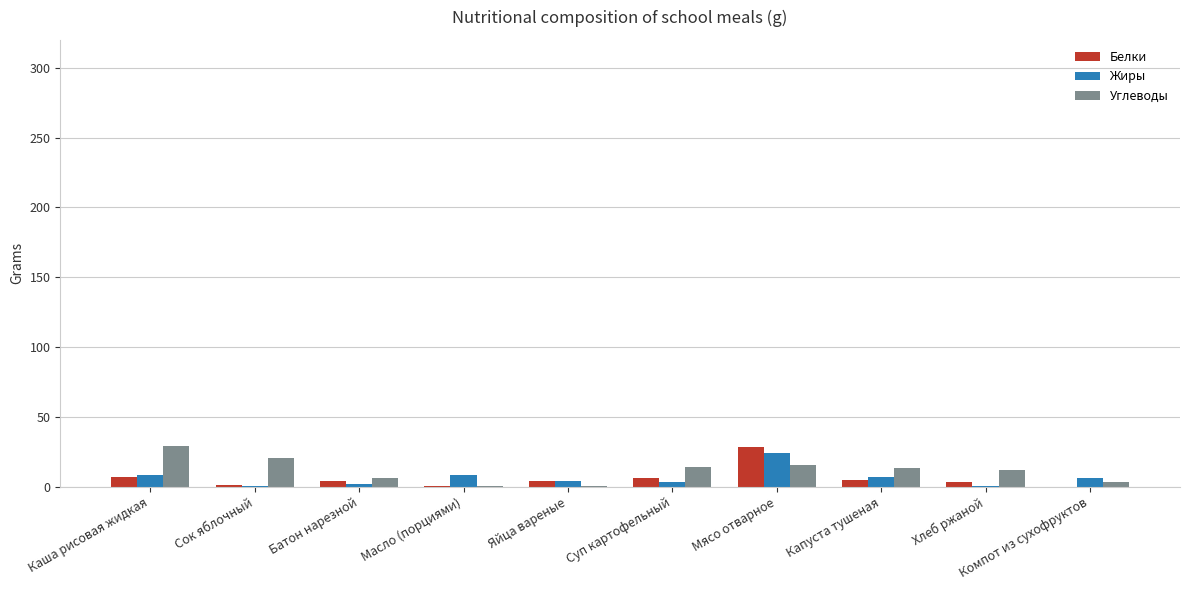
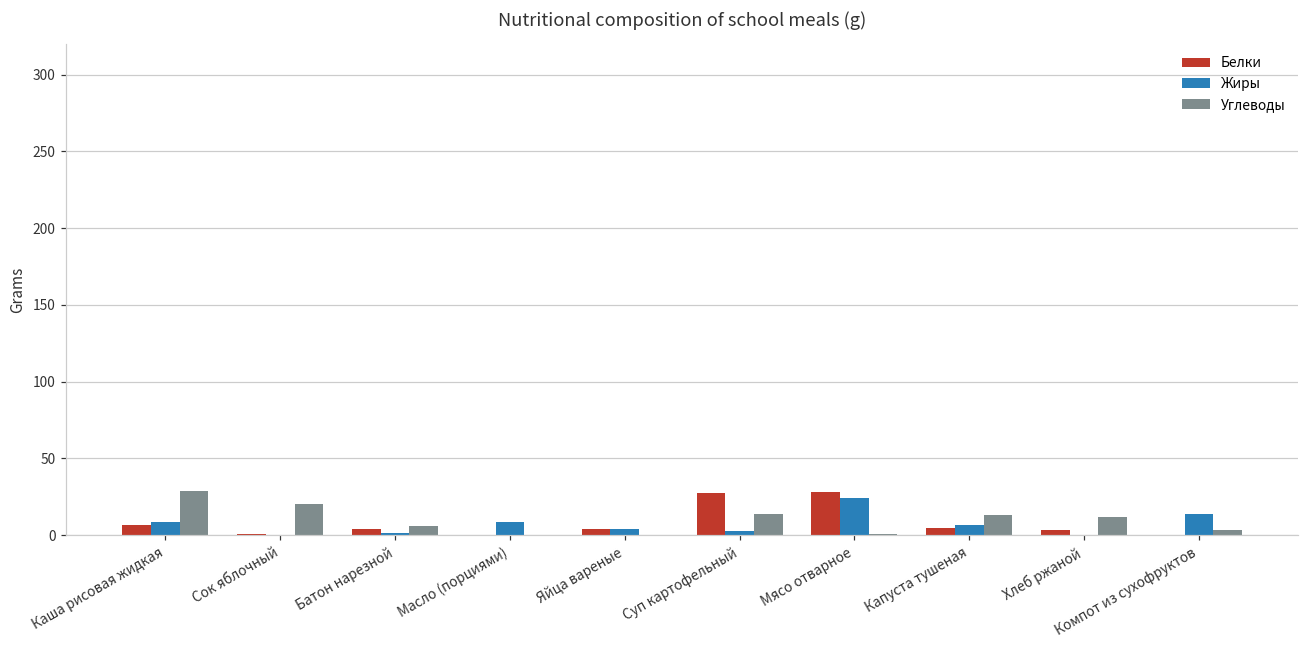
Белки, Суп картофельный: 6 -> 28
Углеводы, Мясо отварное: 16 -> 1
Жиры, Компот из сухофруктов: 6 -> 14
